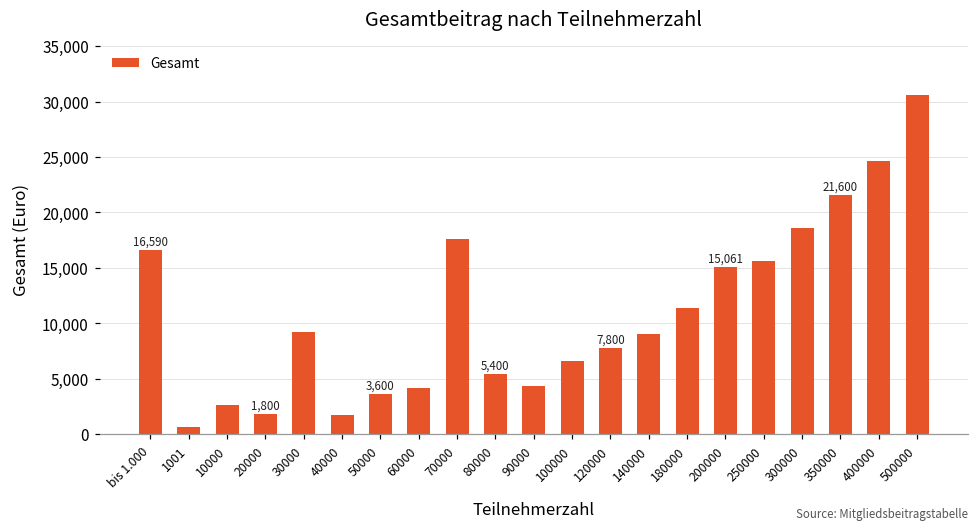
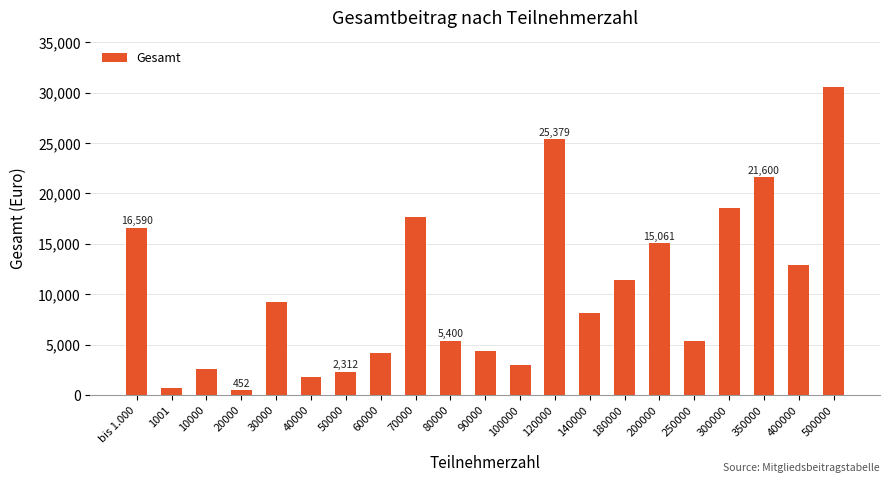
20000: 1,800 -> 452
50000: 3,600 -> 2,312
100000: 6,600 -> 3,000
120000: 7,800 -> 25,379
140000: 9,000 -> 8,200
250000: 15,600 -> 5,400
400000: 24,600 -> 12,900
